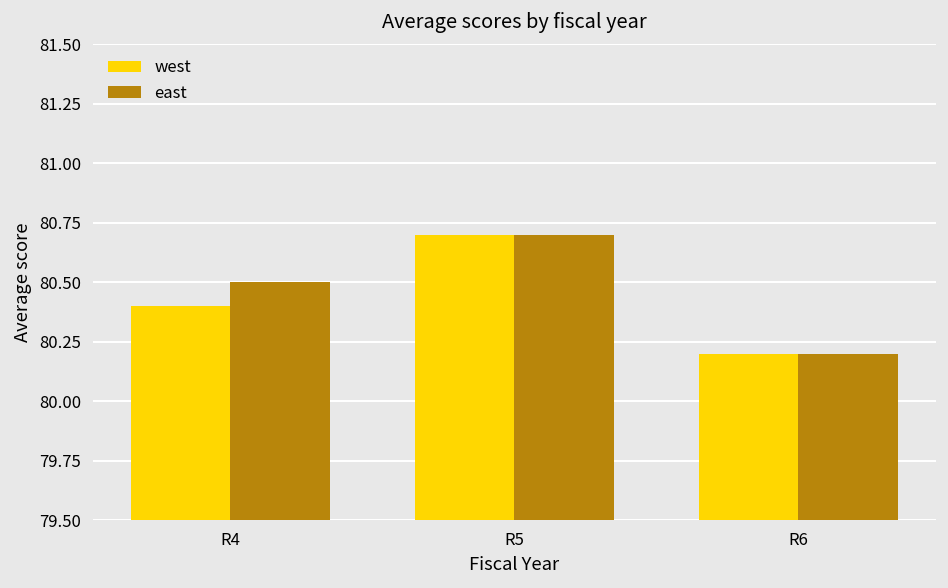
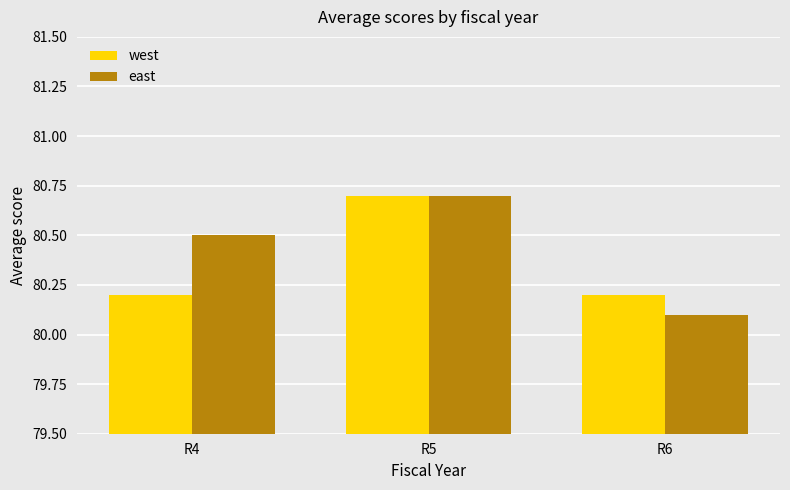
west, R4: 80.4 -> 80.2
east, R6: 80.2 -> 80.1
